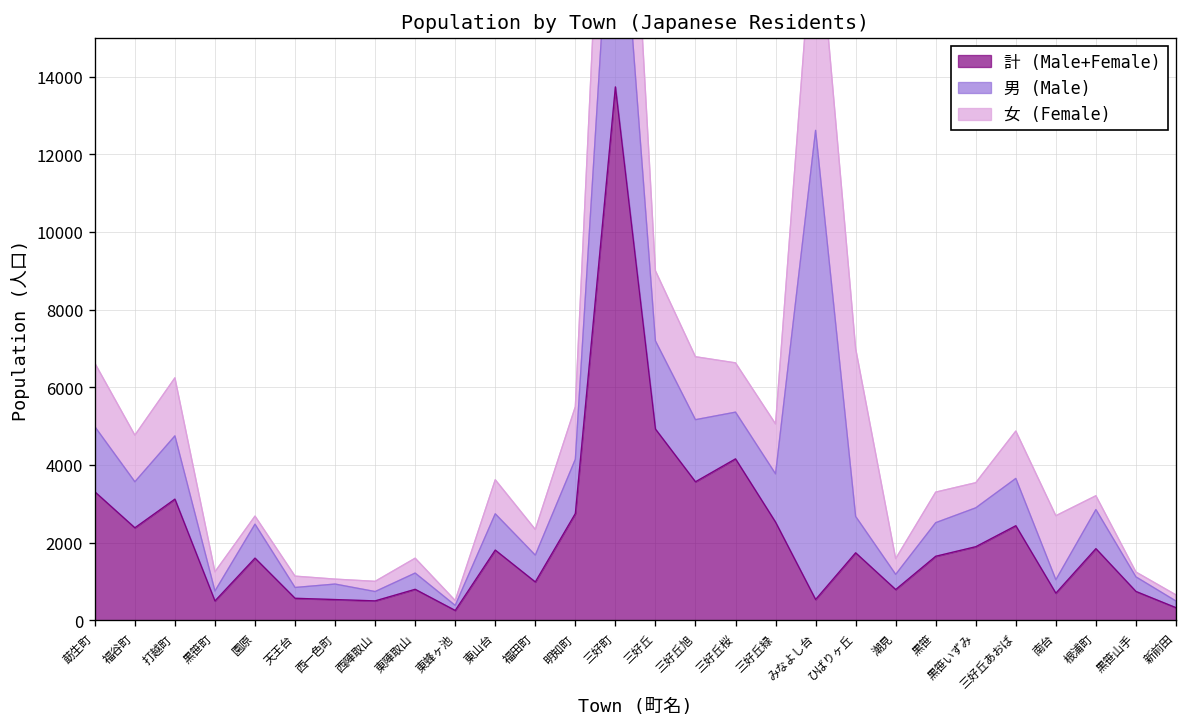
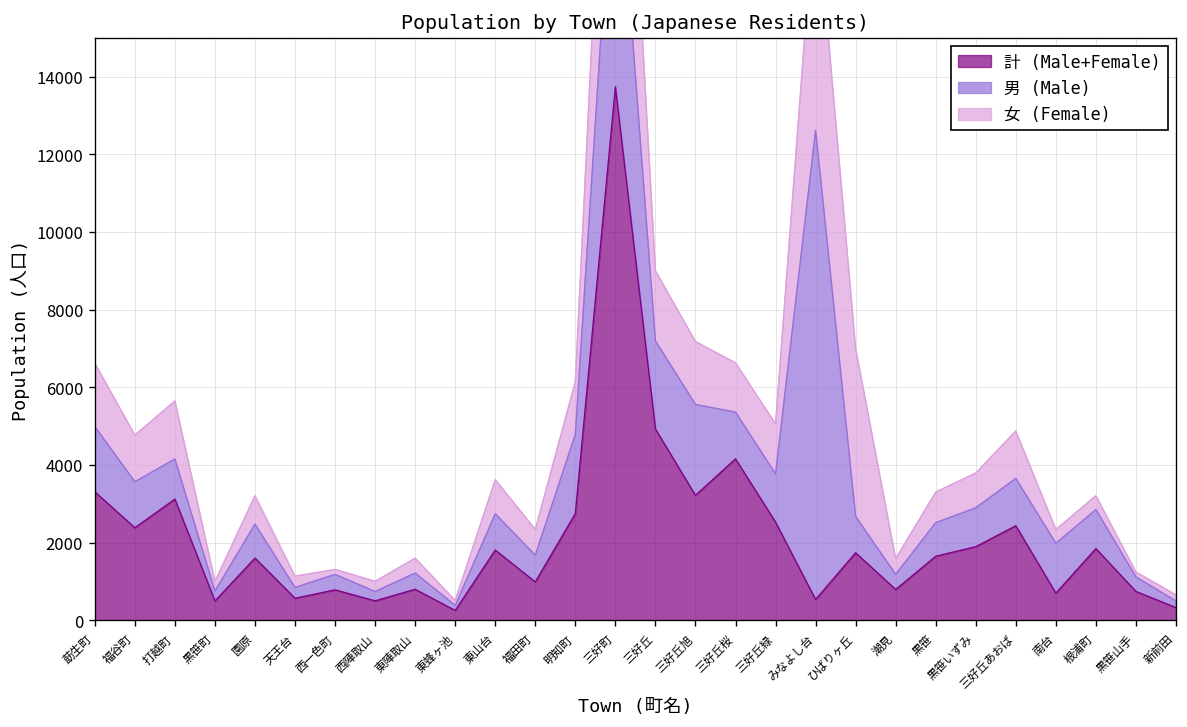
男 (Male), 打越町: 1600 -> 1000
女 (Female), 黒笹町: 500 -> 200
女 (Female), 園原: 200 -> 700
計 (Male+Female), 西一色町: 500 -> 800
男 (Male), 明知町: 1400 -> 2000
計 (Male+Female), 三好丘旭: 3600 -> 3200
男 (Male), 三好丘旭: 1600 -> 2300
女 (Female), 黒笹いずみ: 600 -> 900
男 (Male), 南台: 300 -> 1300
女 (Female), 南台: 1600 -> 400
